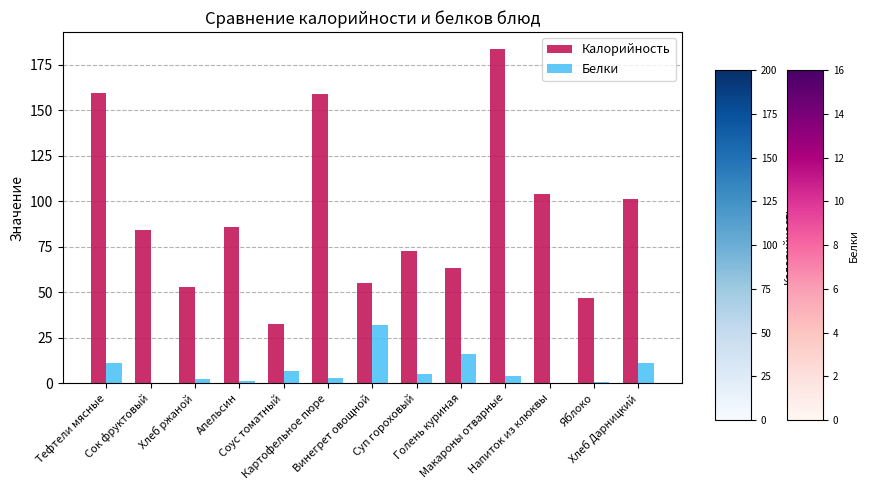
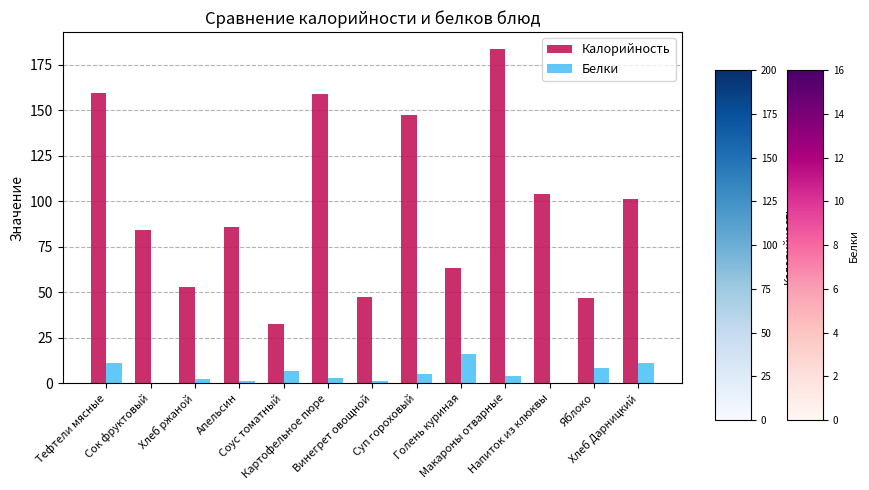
Калорийность, Винегрет овощной: 55 -> 47
Белки, Винегрет овощной: 32 -> 1
Калорийность, Суп гороховый: 73 -> 148
Белки, Яблоко: 0 -> 8
